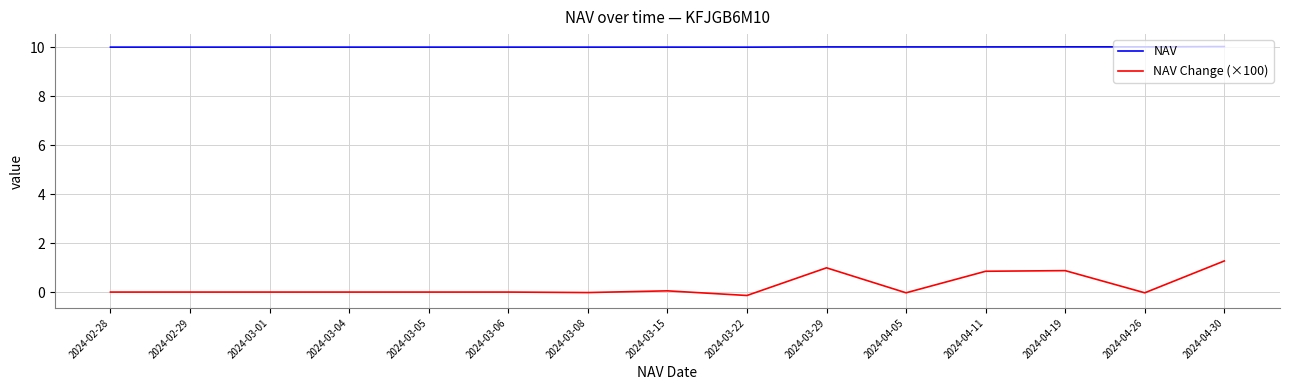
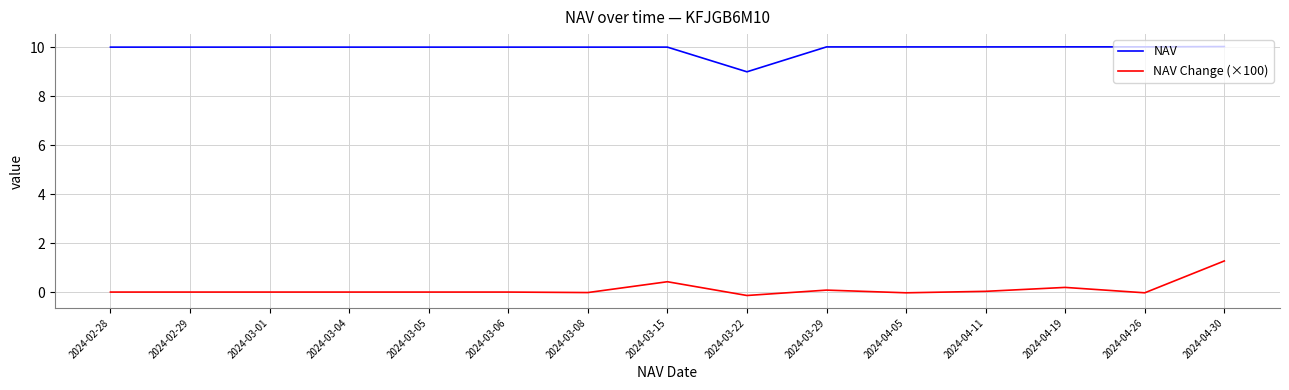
NAV Change (×100), 2024-03-15: 0.0 -> 0.4
NAV, 2024-03-22: 10.0 -> 9.0
NAV Change (×100), 2024-03-29: 1.0 -> 0.1
NAV Change (×100), 2024-04-11: 0.8 -> 0.0
NAV Change (×100), 2024-04-19: 0.9 -> 0.2
